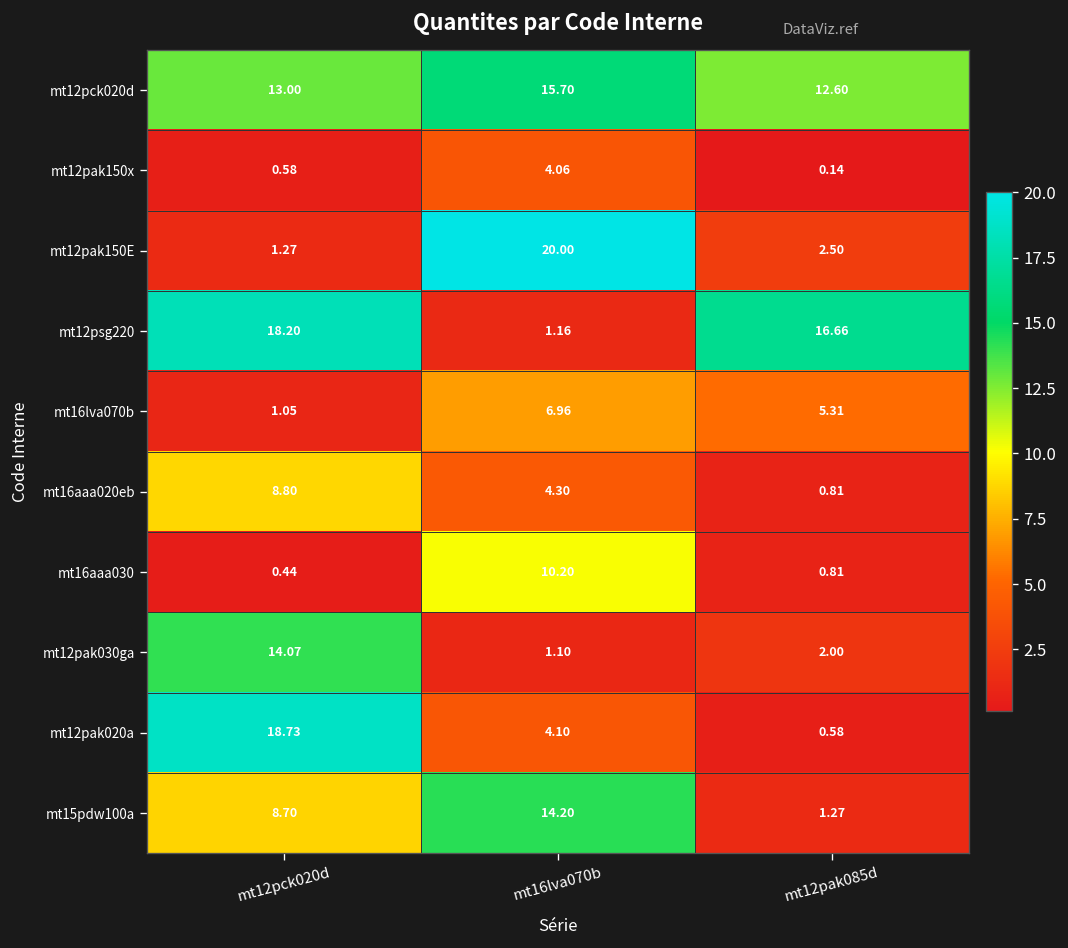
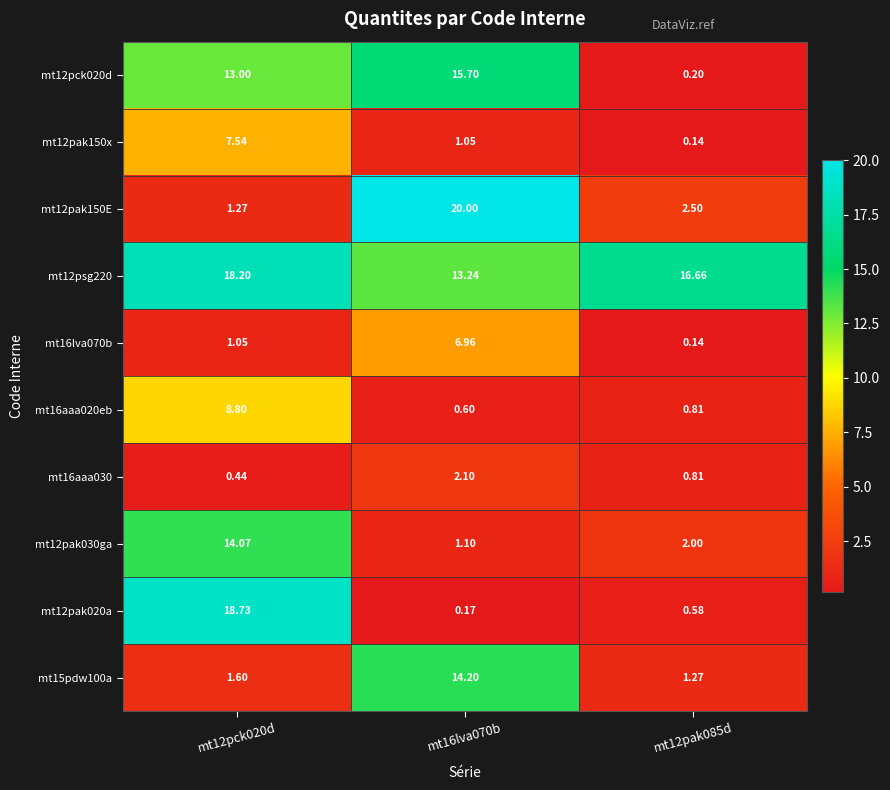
mt12pck020d, mt12pak085d: 12.60 -> 0.20
mt12pak150x, mt12pck020d: 0.58 -> 7.54
mt12pak150x, mt16lva070b: 4.06 -> 1.05
mt12psg220, mt16lva070b: 1.16 -> 13.24
mt16lva070b, mt12pak085d: 5.31 -> 0.14
mt16aaa020eb, mt16lva070b: 4.30 -> 0.60
mt16aaa030, mt16lva070b: 10.20 -> 2.10
mt12pak020a, mt16lva070b: 4.10 -> 0.17
mt15pdw100a, mt12pck020d: 8.70 -> 1.60
